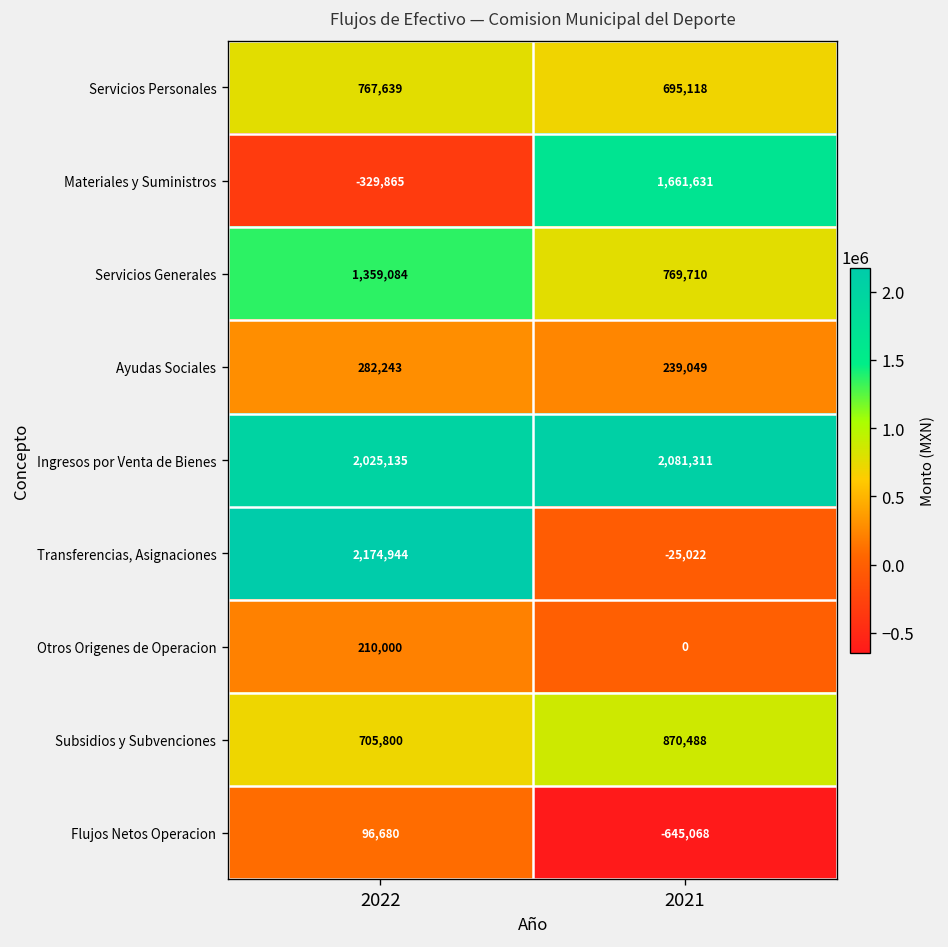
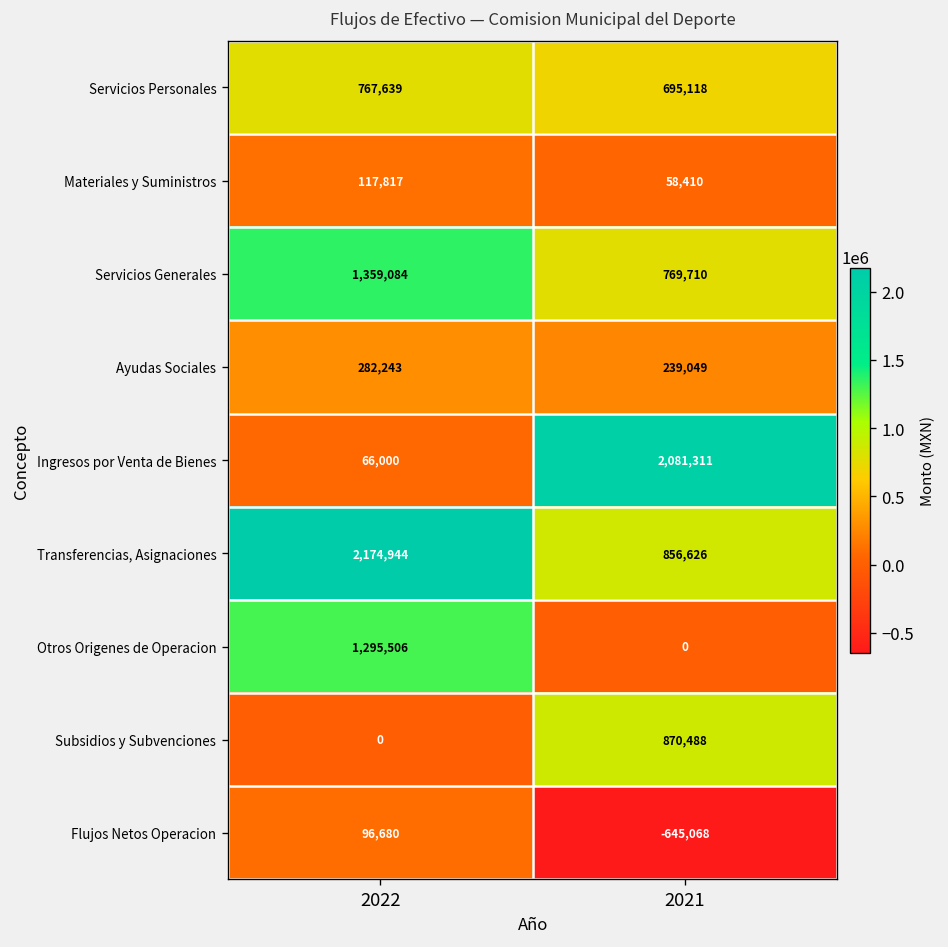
Materiales y Suministros, 2022: -329,865 -> 117,817
Materiales y Suministros, 2021: 1,661,631 -> 58,410
Ingresos por Venta de Bienes, 2022: 2,025,135 -> 66,000
Transferencias, Asignaciones, 2021: -25,022 -> 856,626
Otros Origenes de Operacion, 2022: 210,000 -> 1,295,506
Subsidios y Subvenciones, 2022: 705,800 -> 0
